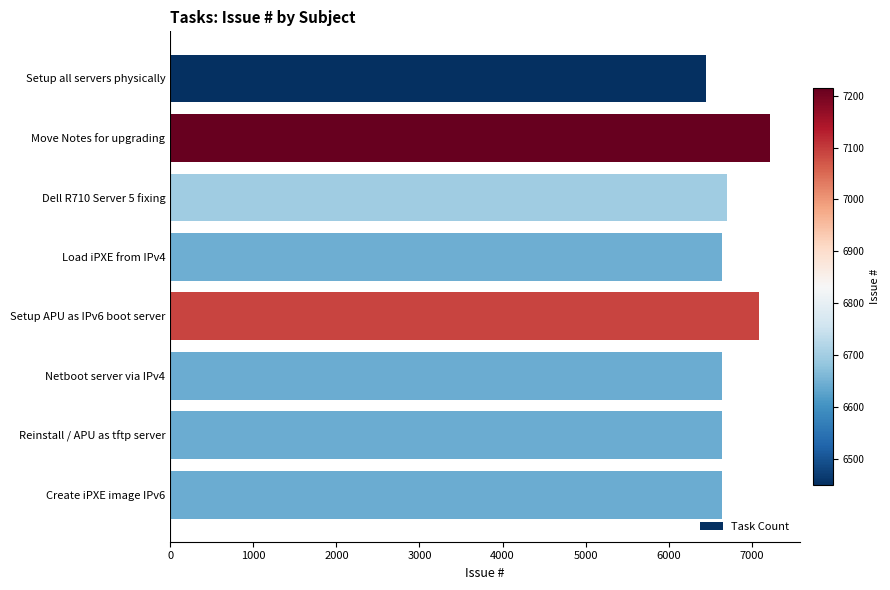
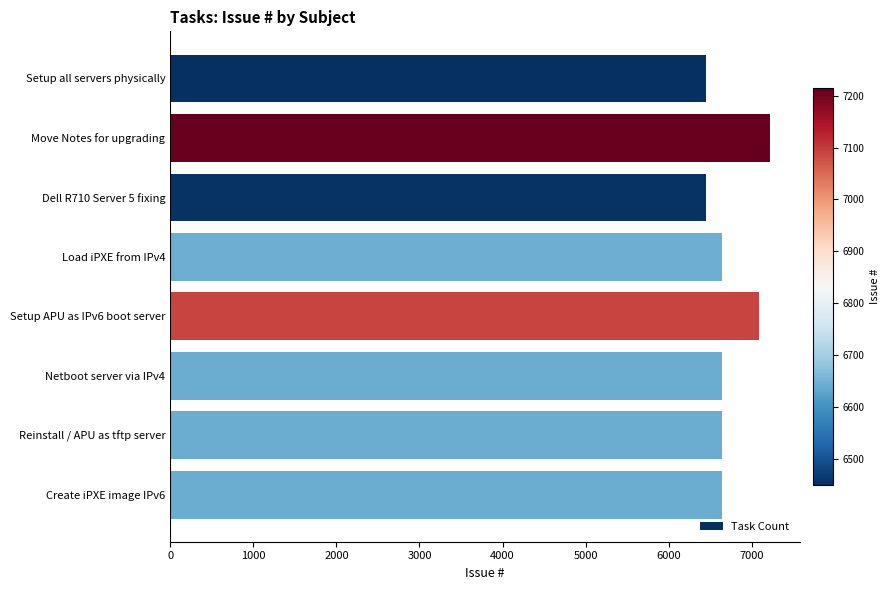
Dell R710 Server 5 fixing: 6700 -> 6500
